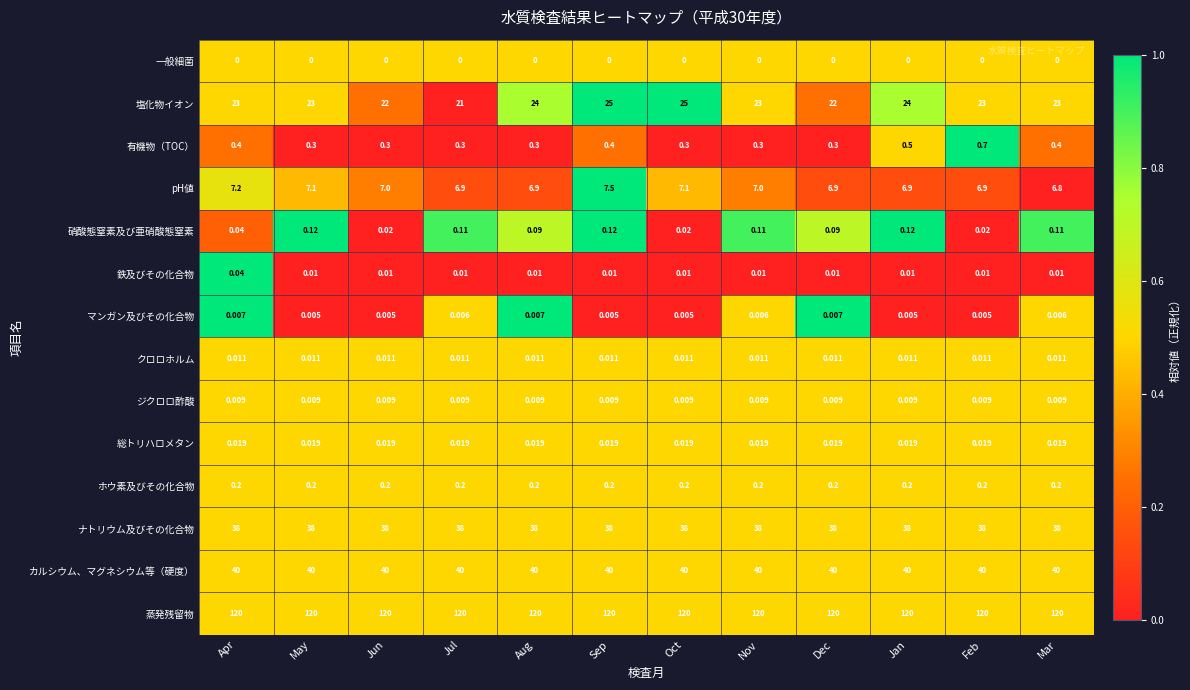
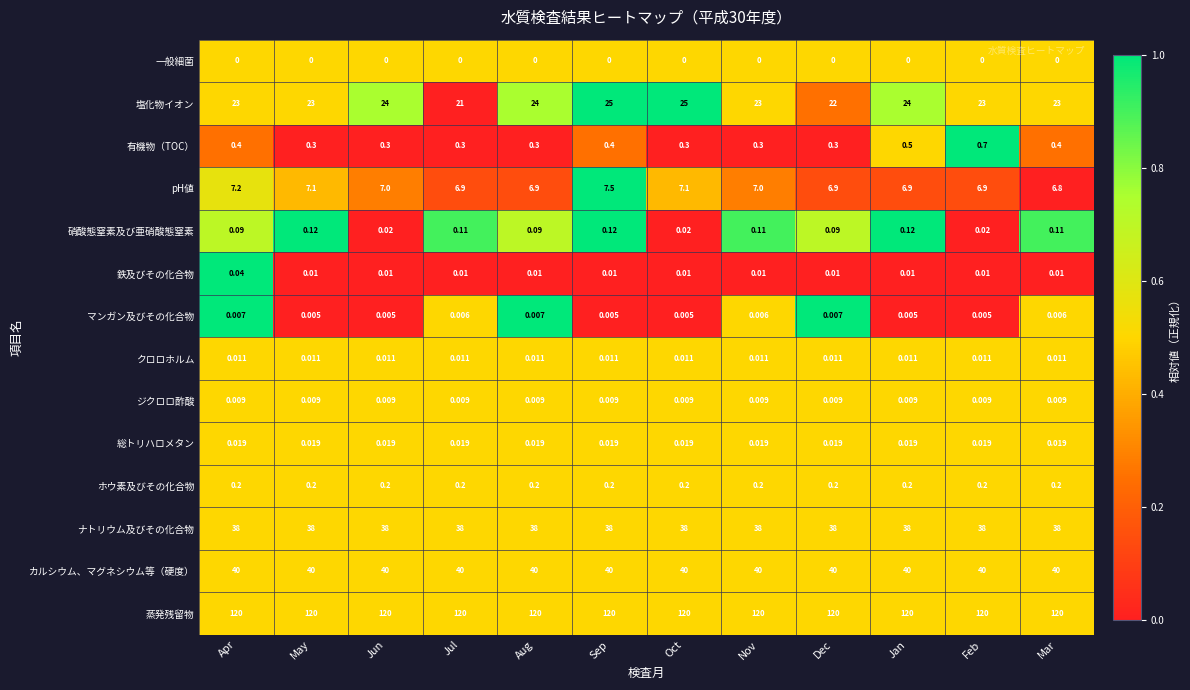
塩化物イオン, Jun: 22 -> 24
硝酸態窒素及び亜硝酸態窒素, Apr: 0.04 -> 0.09
